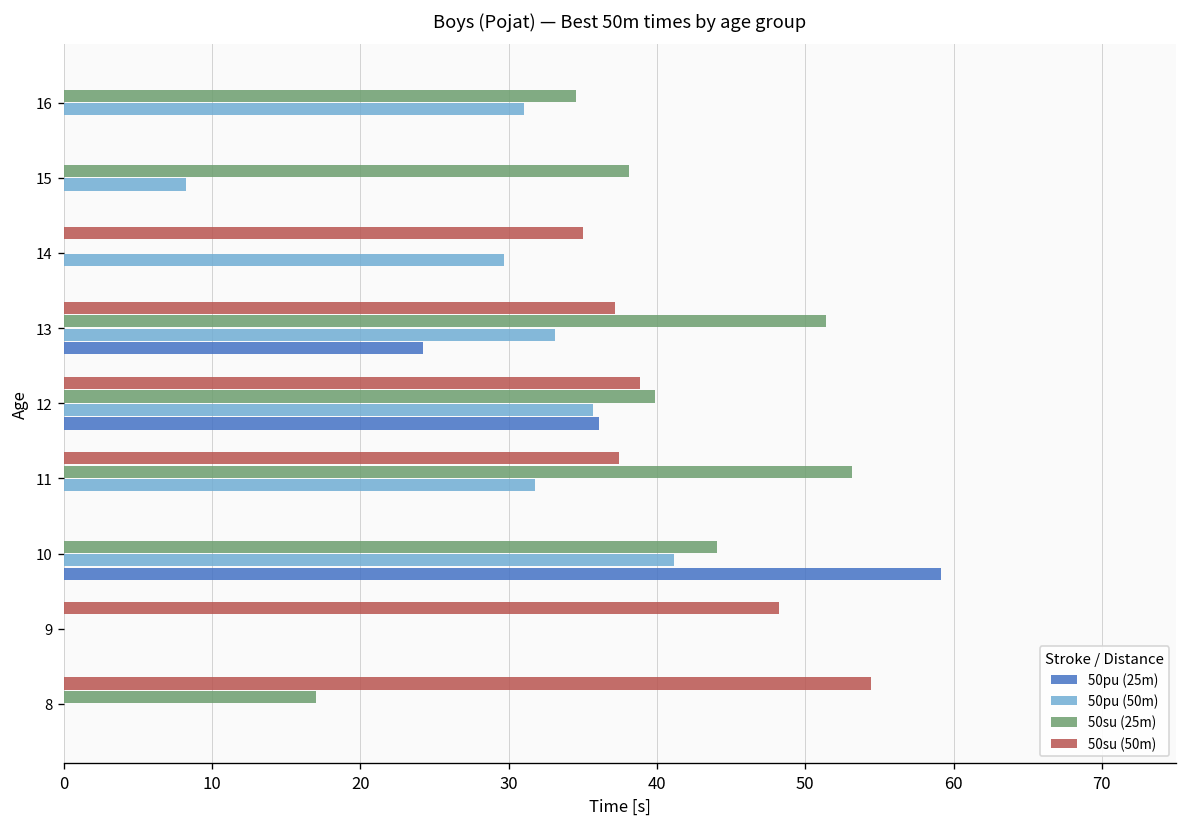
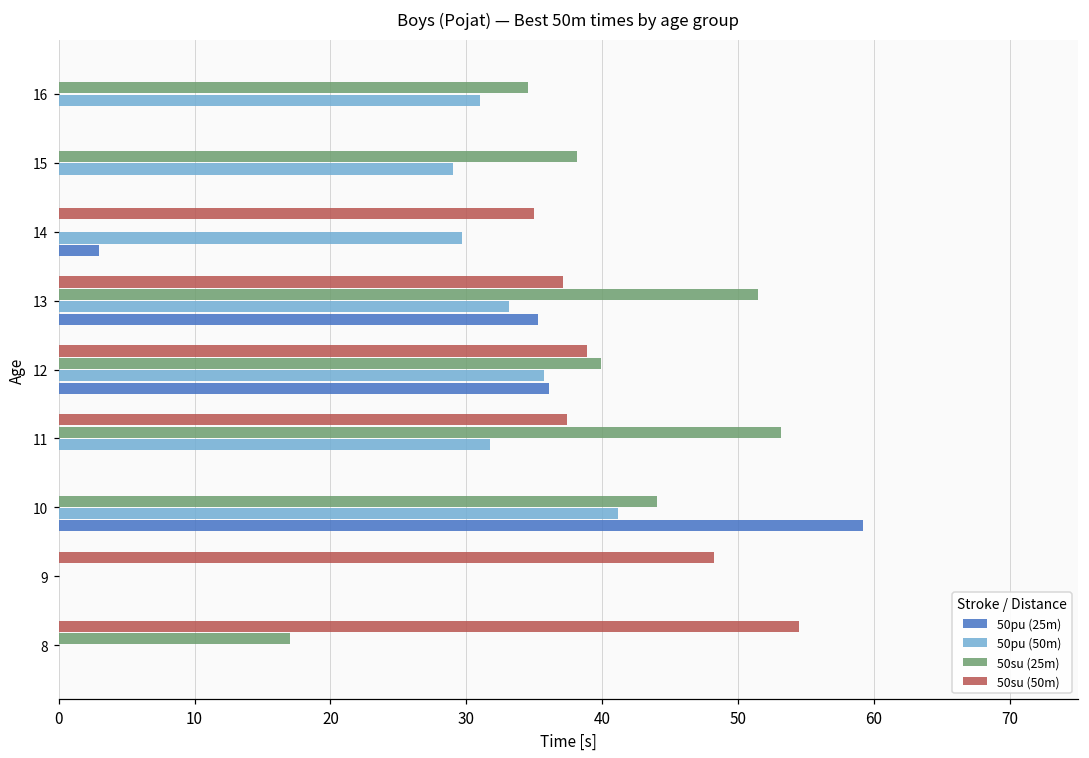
50pu (50m), 15: 8.2 -> 29.0
50pu (25m), 14: 0 -> 3
50pu (25m), 13: 24.2 -> 35.3
